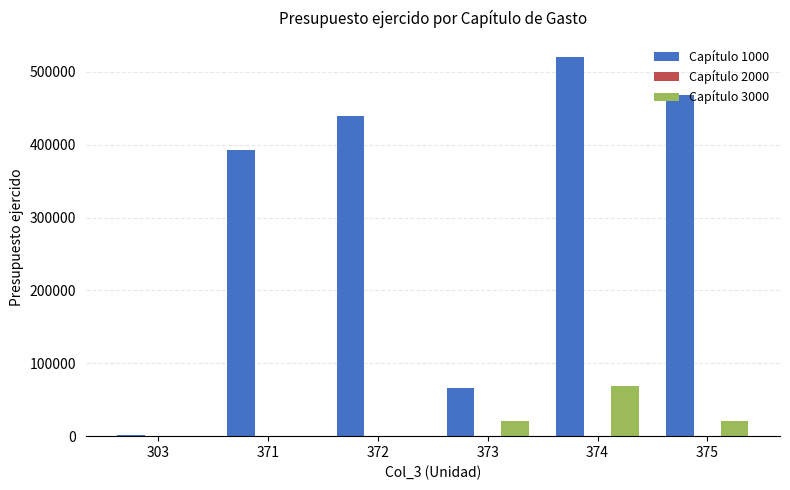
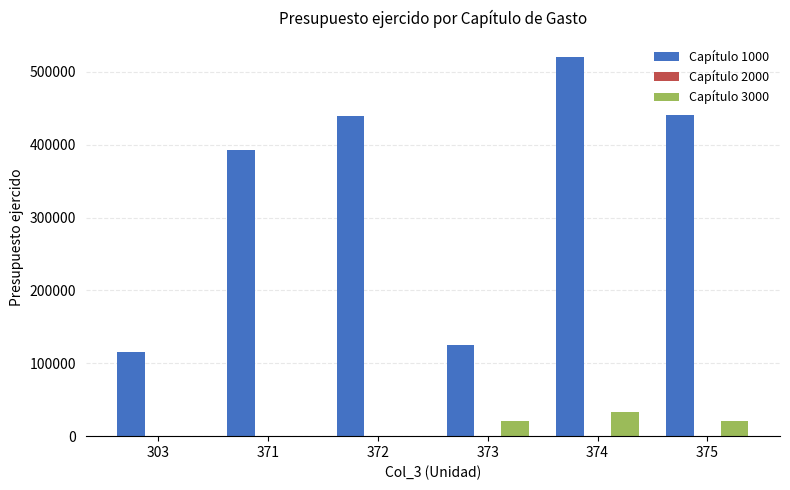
Capítulo 1000, 303: 0 -> 120000
Capítulo 1000, 373: 70000 -> 120000
Capítulo 3000, 374: 70000 -> 30000
Capítulo 1000, 375: 470000 -> 440000
